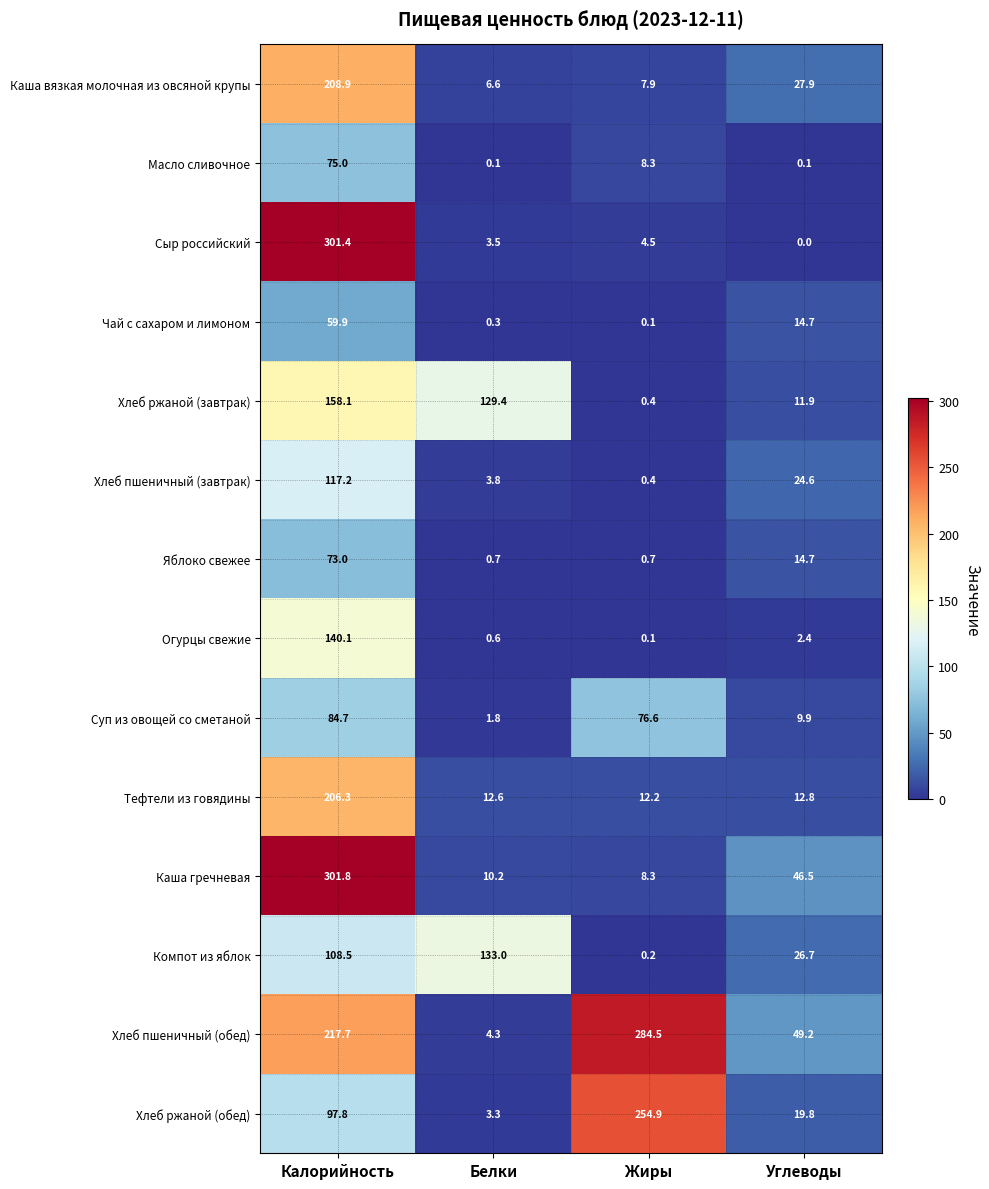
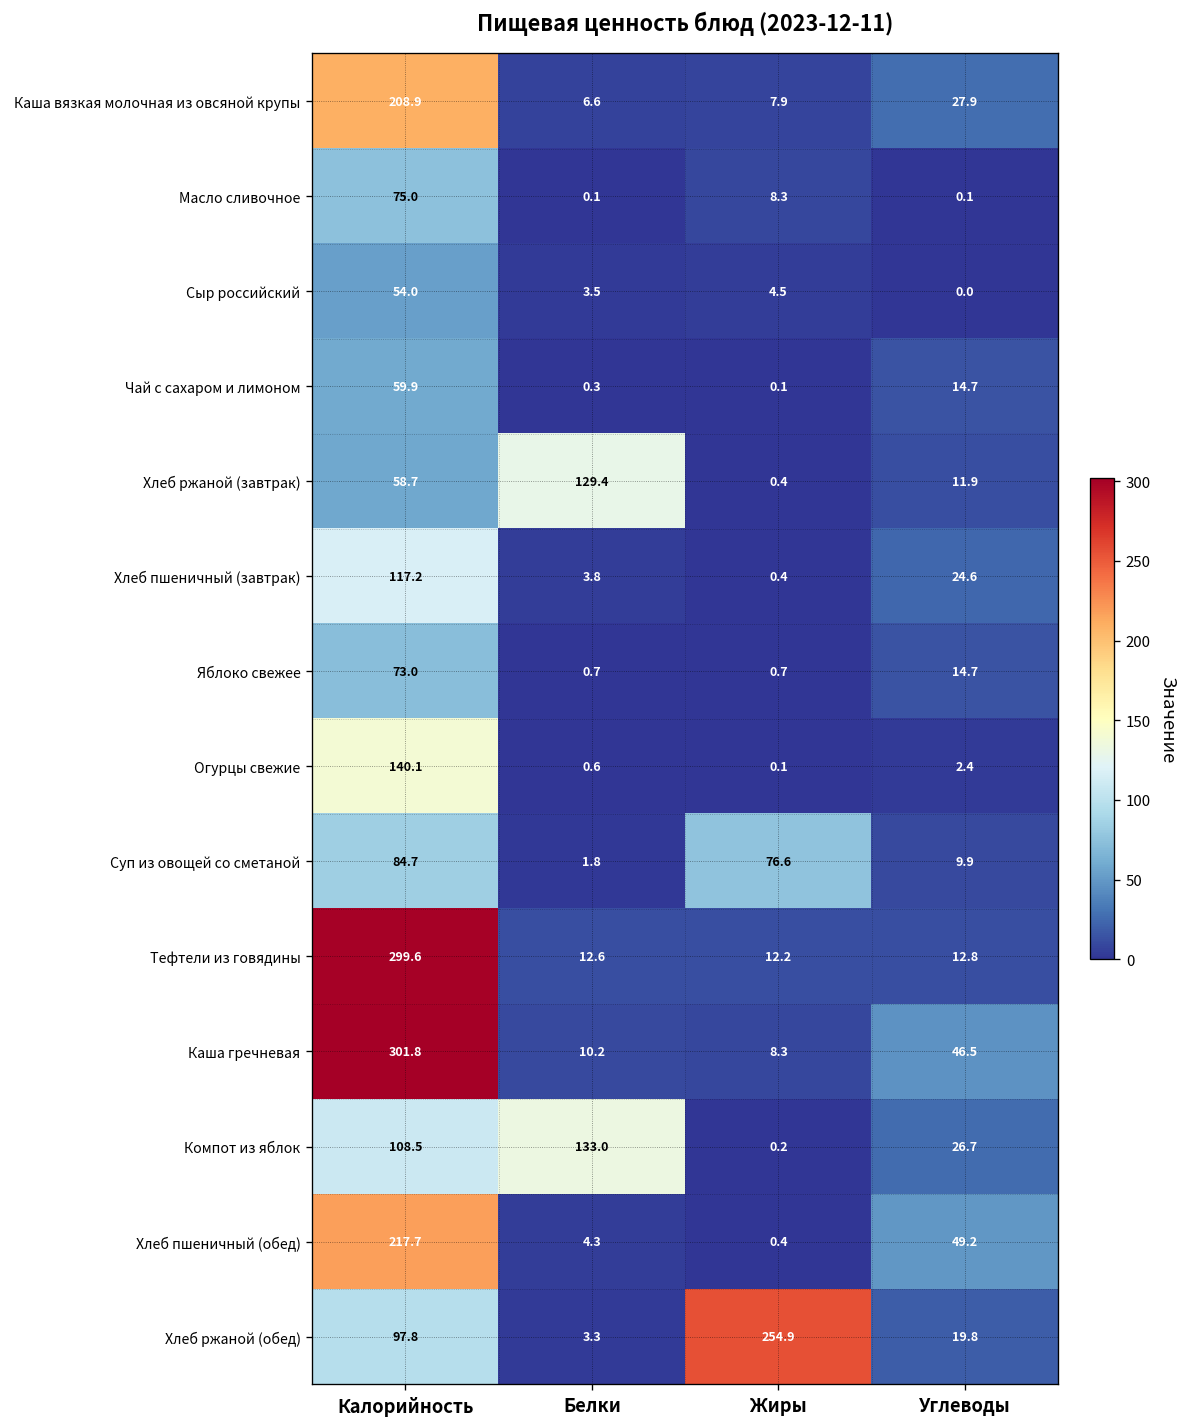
Сыр российский, Калорийность: 301.4 -> 54.0
Хлеб ржаной (завтрак), Калорийность: 158.1 -> 58.7
Тефтели из говядины, Калорийность: 206.3 -> 299.6
Хлеб пшеничный (обед), Жиры: 284.5 -> 0.4
